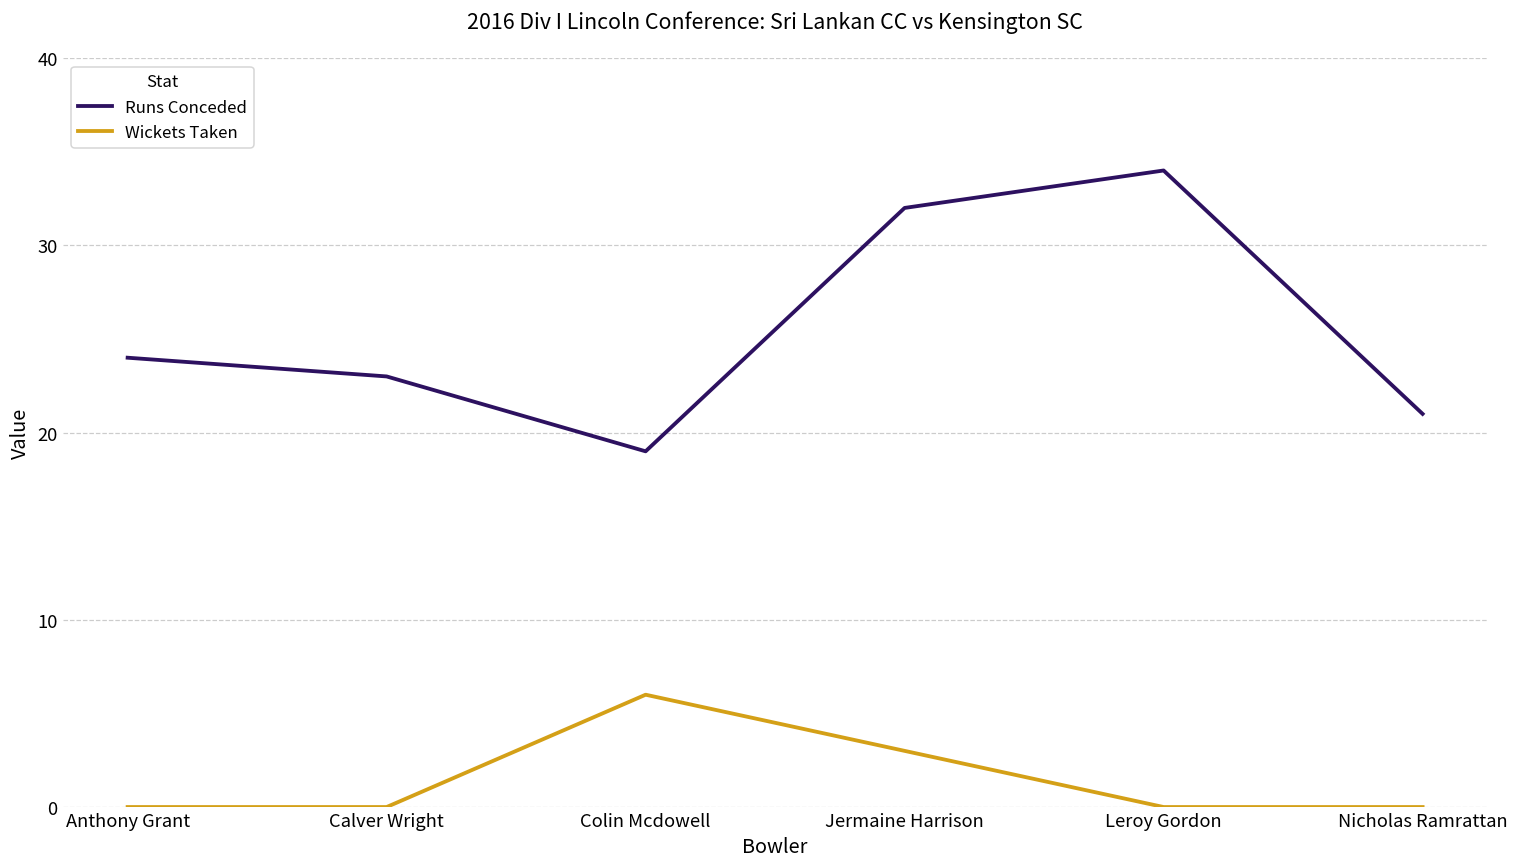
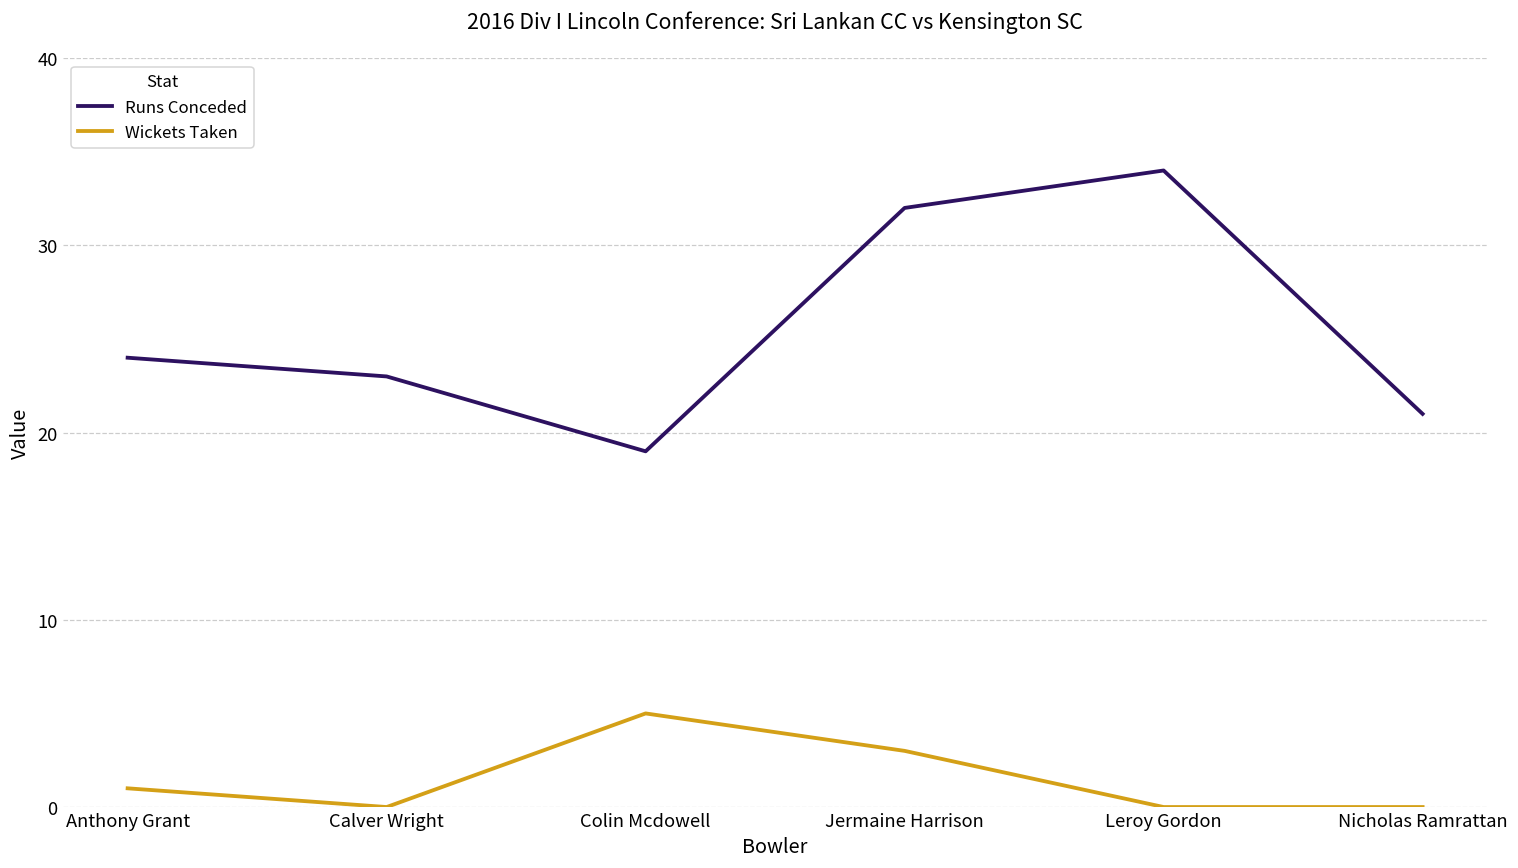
Wickets Taken, Anthony Grant: 0 -> 1
Wickets Taken, Colin Mcdowell: 6 -> 5
